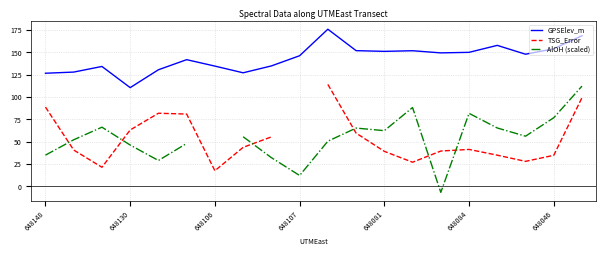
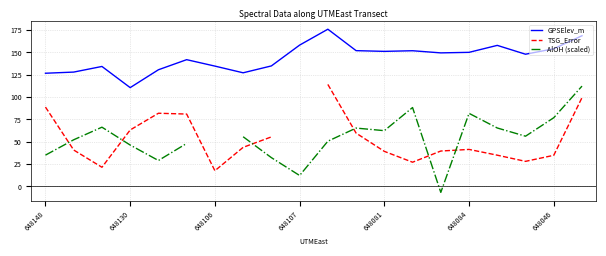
GPSElev_m, 648107: 150 -> 160
